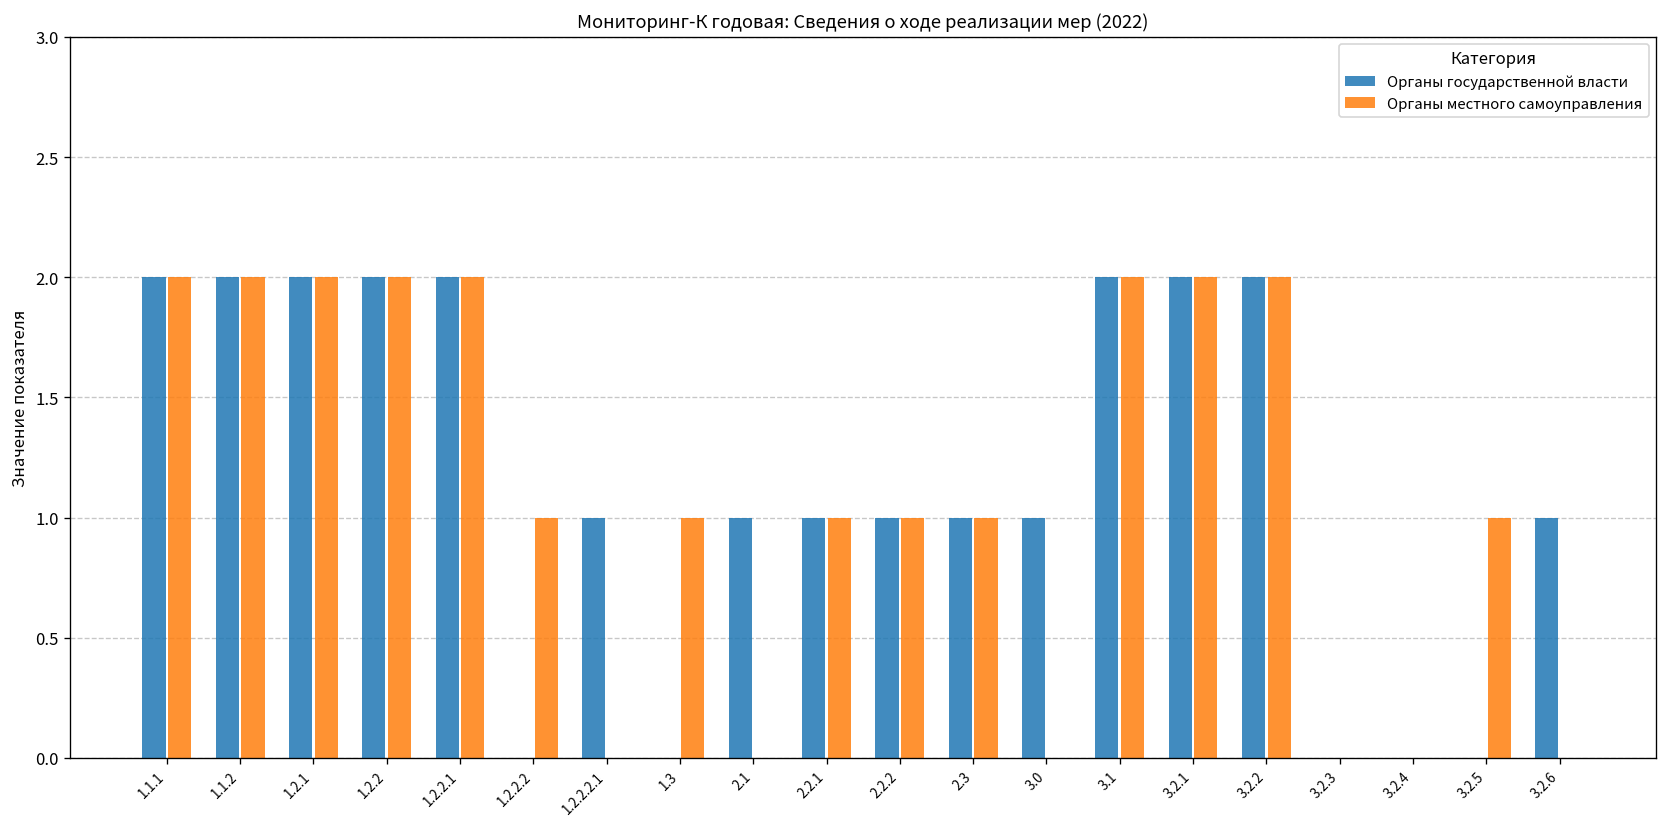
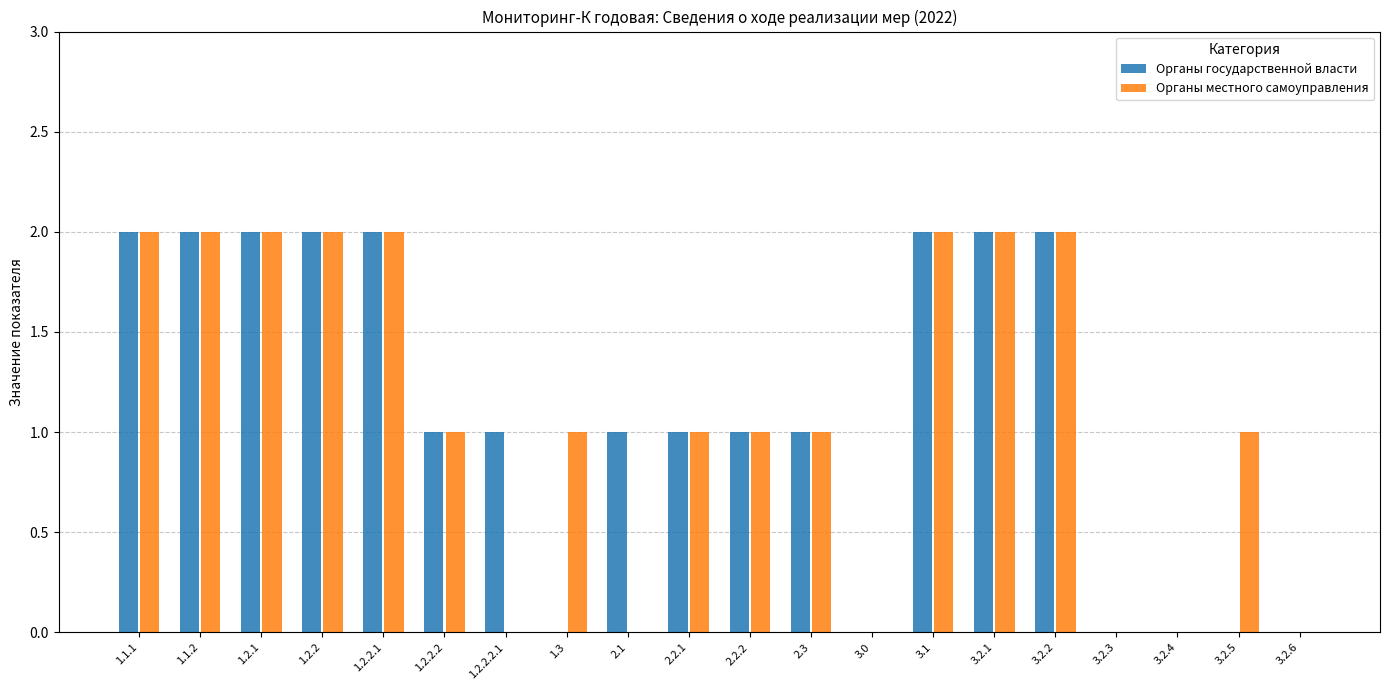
Органы государственной власти, 1.2.2.2: 0 -> 1
Органы государственной власти, 3.0: 1 -> 0
Органы государственной власти, 3.2.6: 1 -> 0
